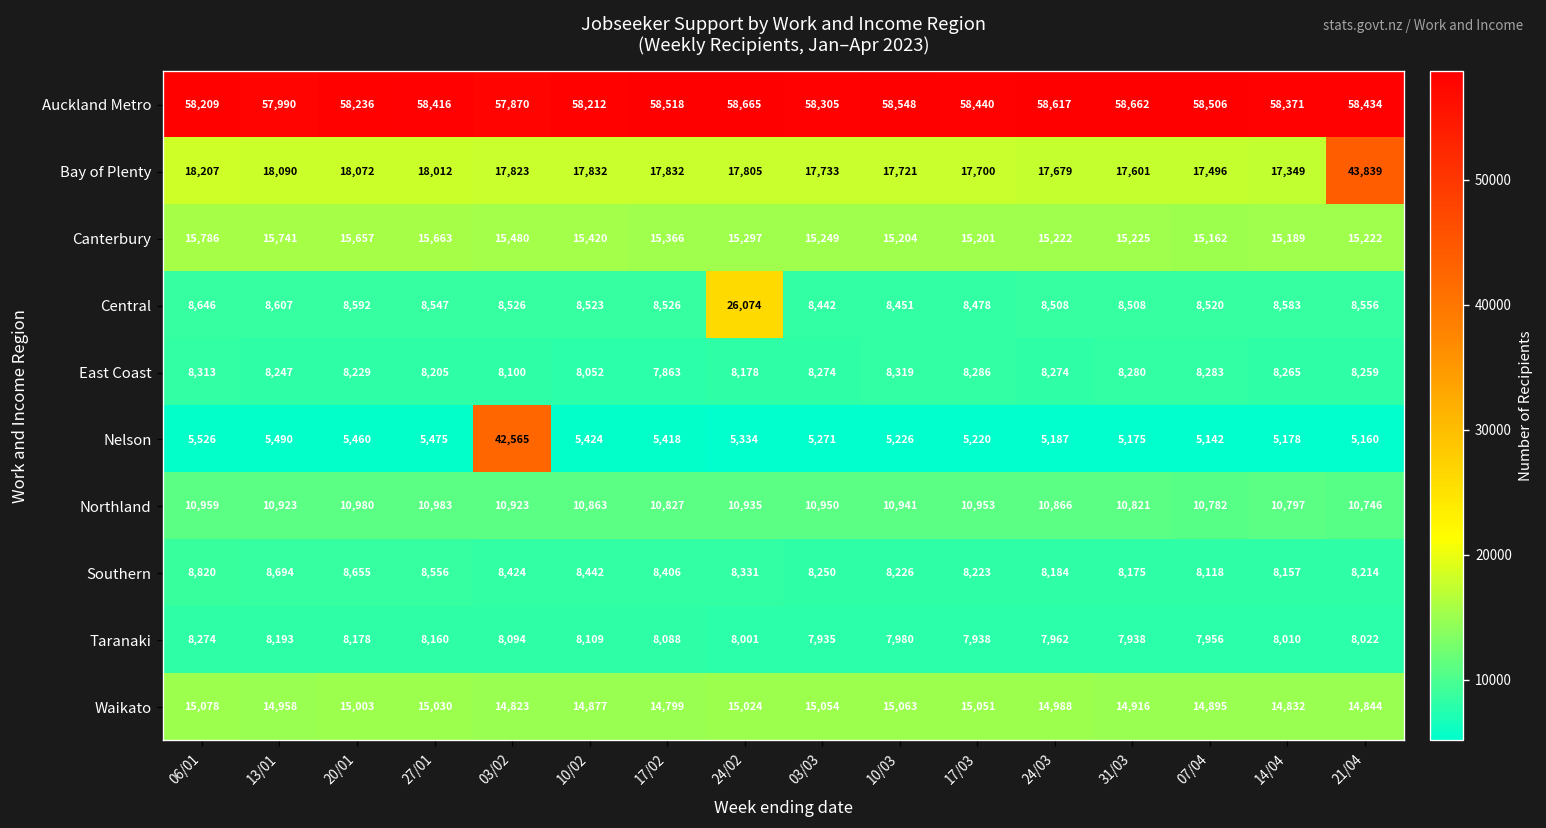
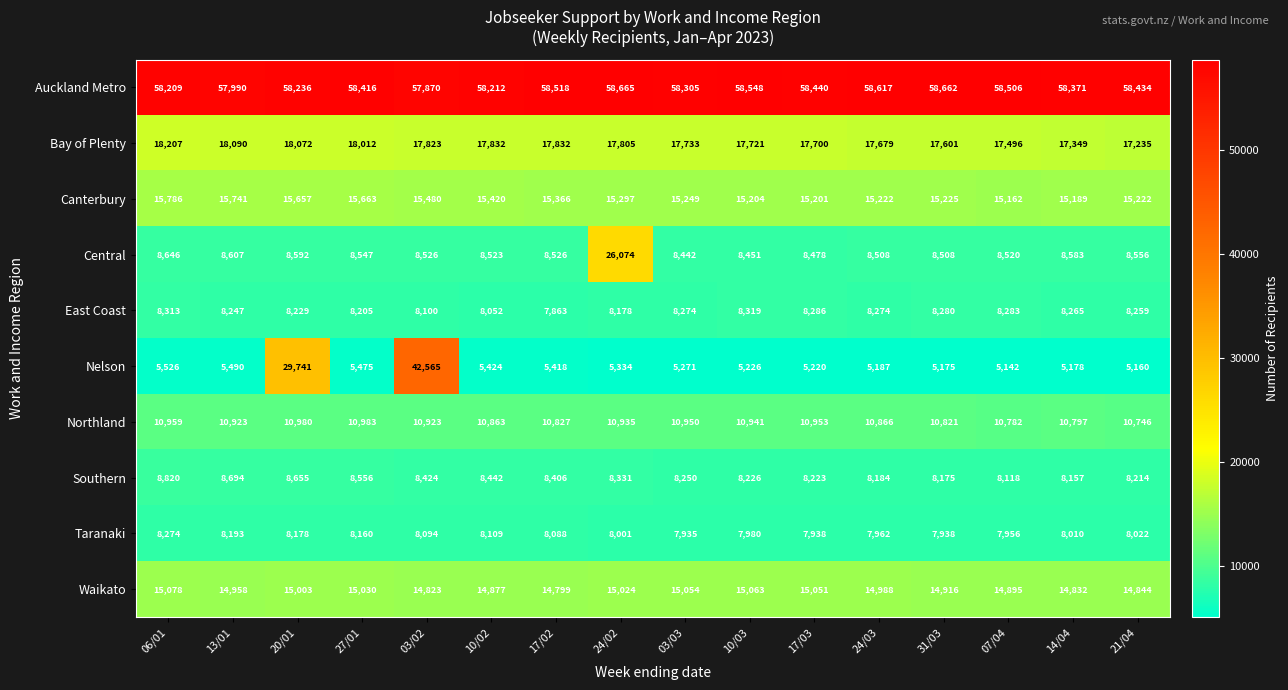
Bay of Plenty, 21/04: 43,839 -> 17,235
Nelson, 20/01: 5,460 -> 29,741
